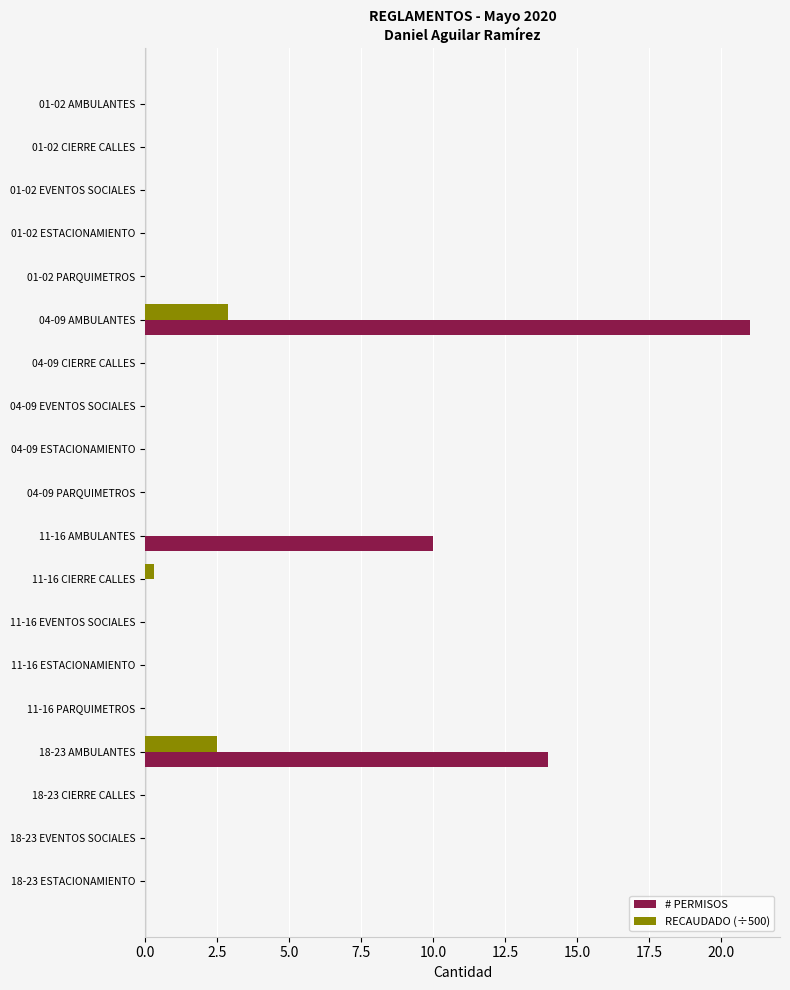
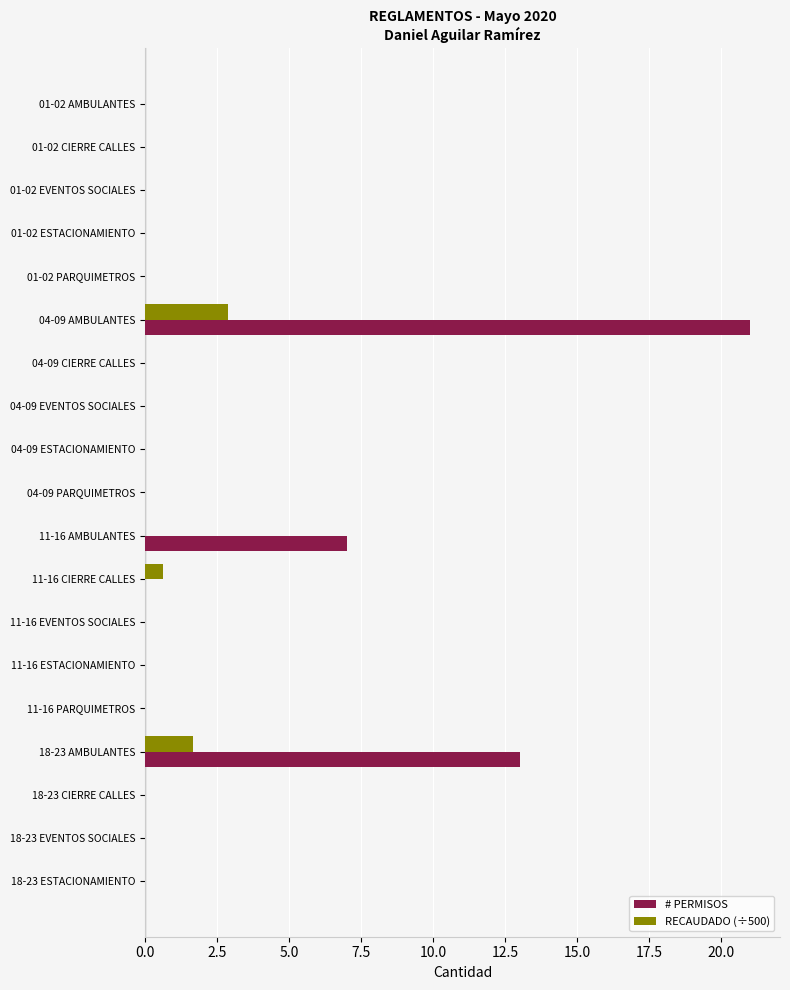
# PERMISOS, 11-16 AMBULANTES: 10 -> 7
RECAUDADO (÷500), 11-16 CIERRE CALLES: 0.3 -> 0.6
RECAUDADO (÷500), 18-23 AMBULANTES: 2.5 -> 1.6
# PERMISOS, 18-23 AMBULANTES: 14 -> 13
